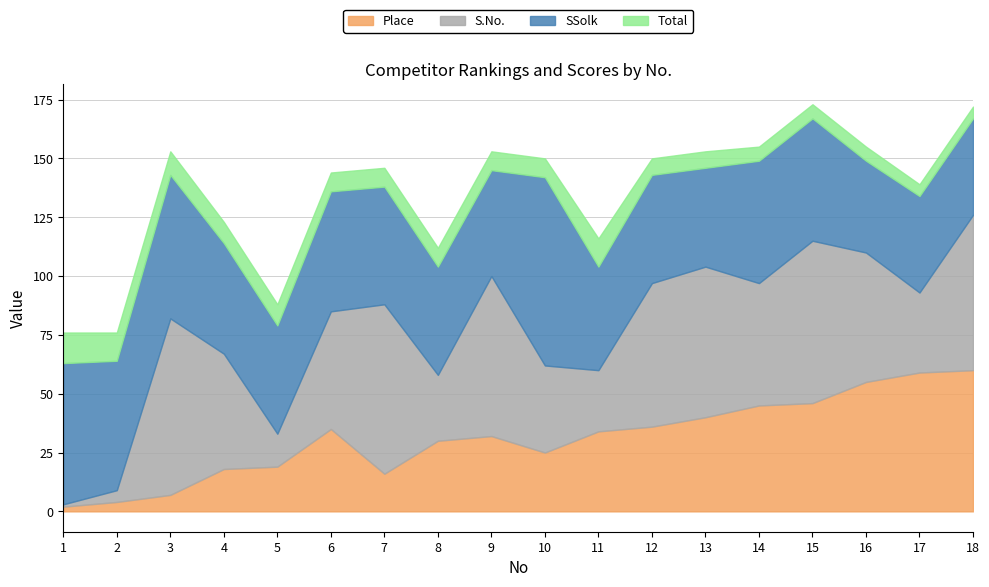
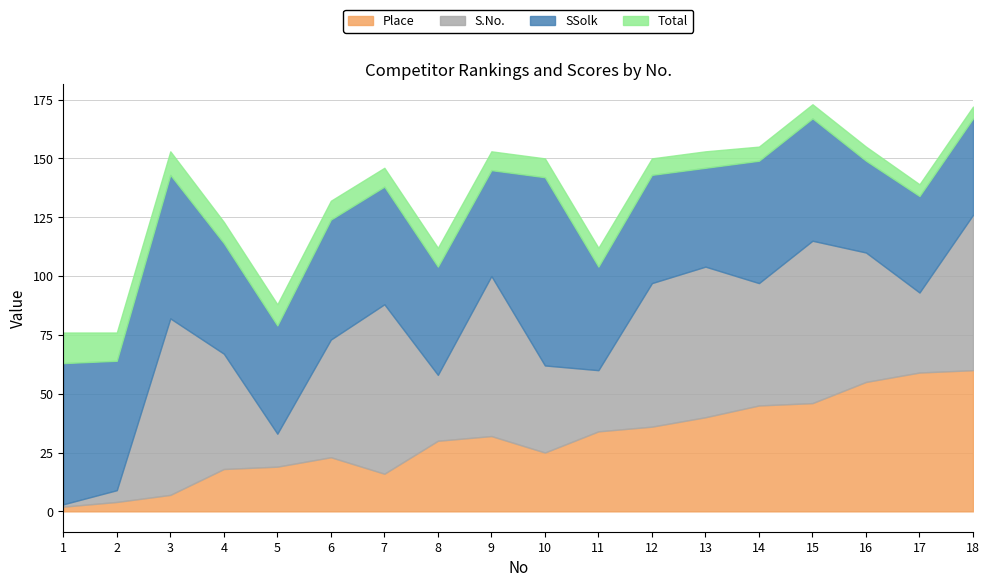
Place, 6: 35 -> 23
Total, 11: 12 -> 8
